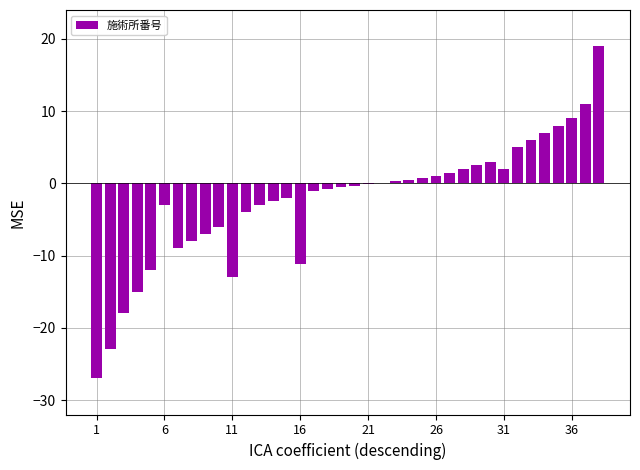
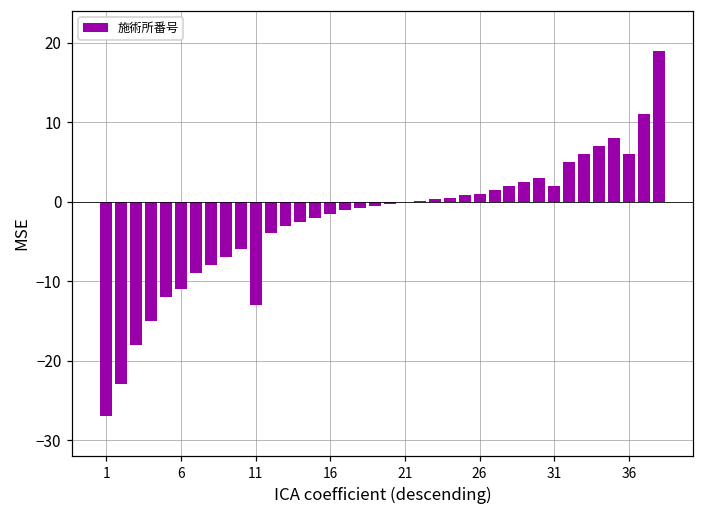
6: -3 -> -11
16: -11 -> -2
36: 9 -> 6
